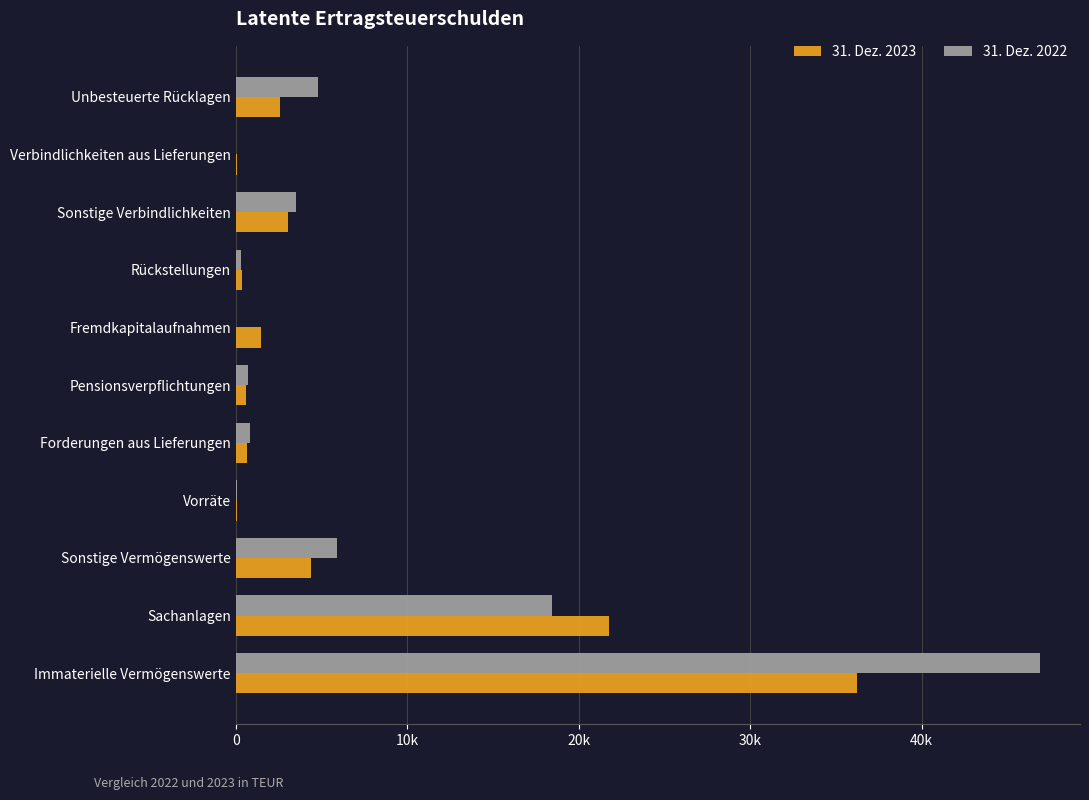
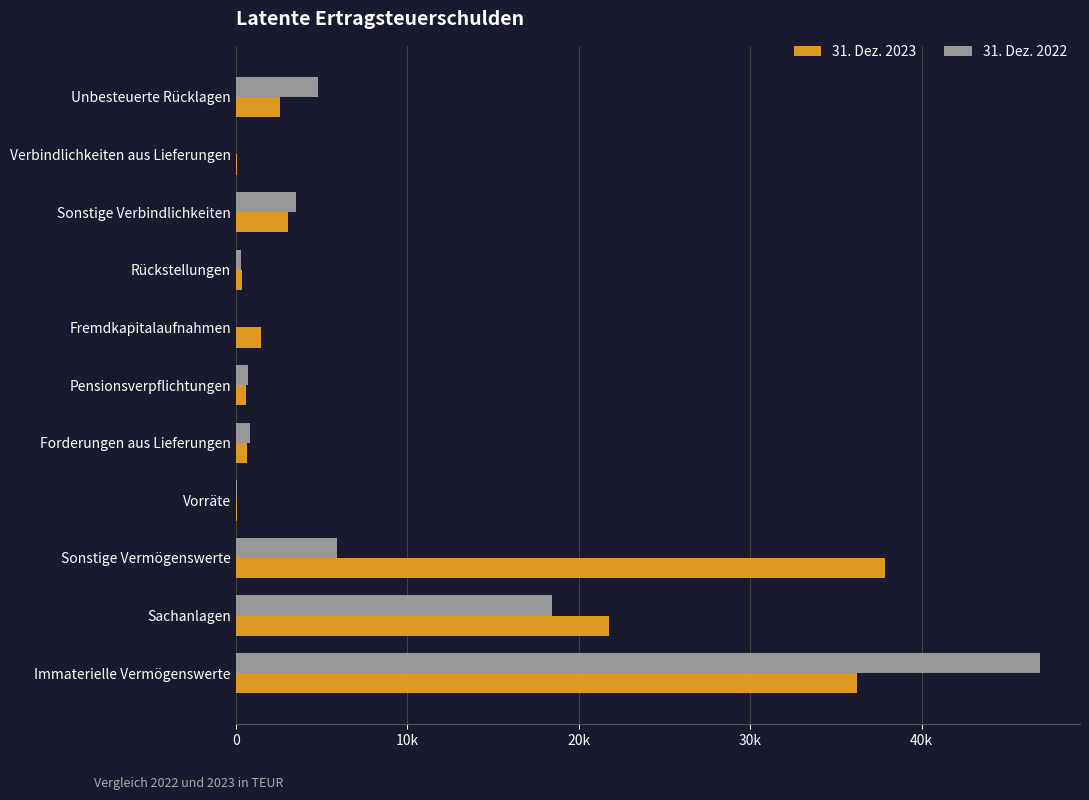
31. Dez. 2023, Sonstige Vermögenswerte: 4400 -> 37900
